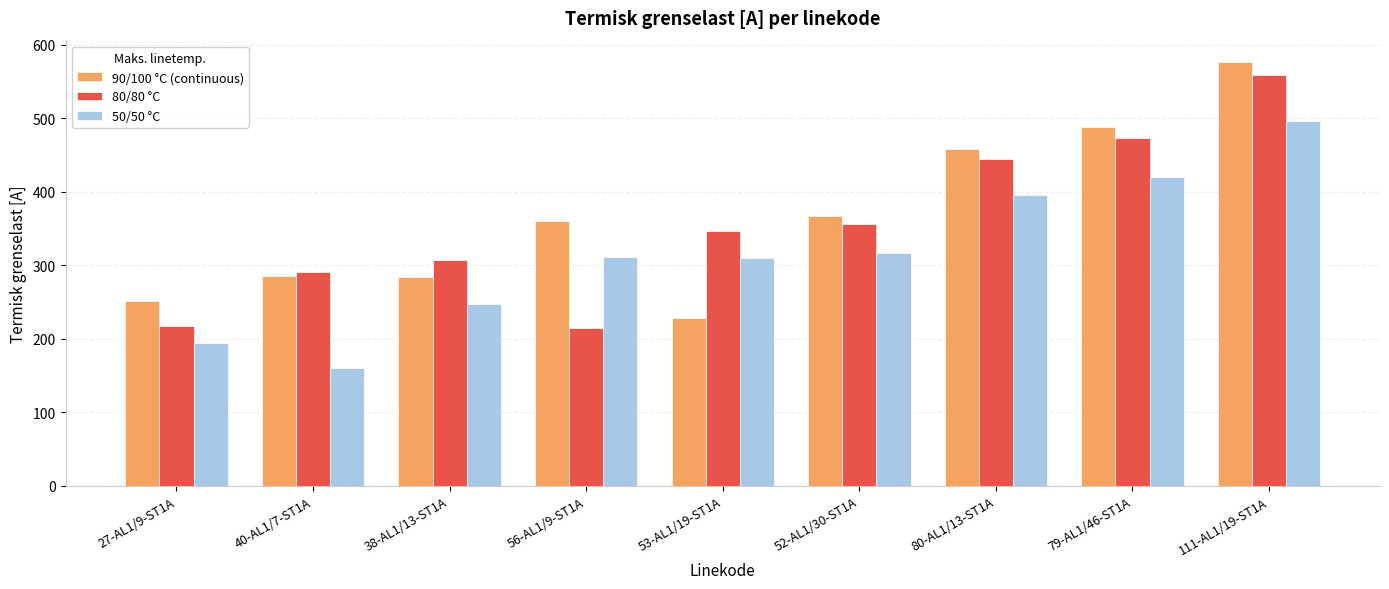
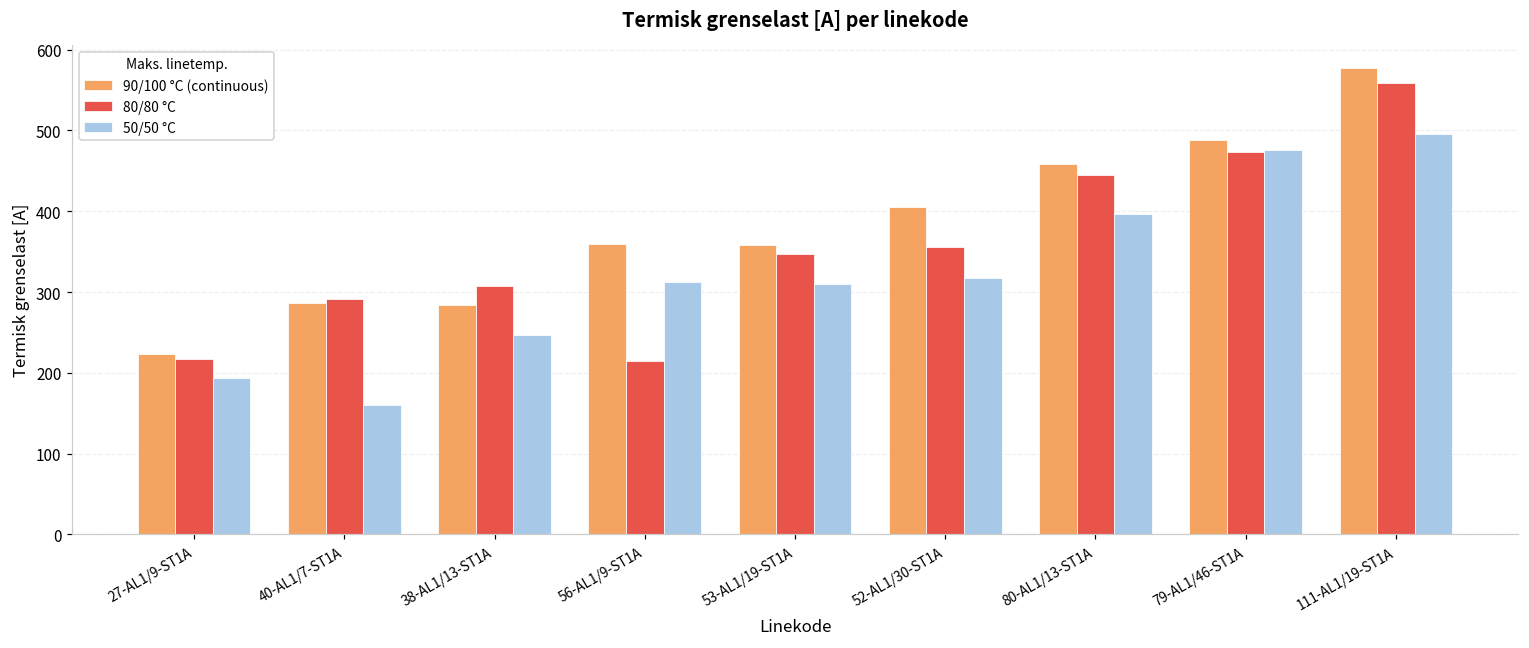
90/100 °C (continuous), 27-AL1/9-ST1A: 250 -> 220
90/100 °C (continuous), 53-AL1/19-ST1A: 230 -> 360
90/100 °C (continuous), 52-AL1/30-ST1A: 370 -> 410
50/50 °C, 79-AL1/46-ST1A: 420 -> 480
